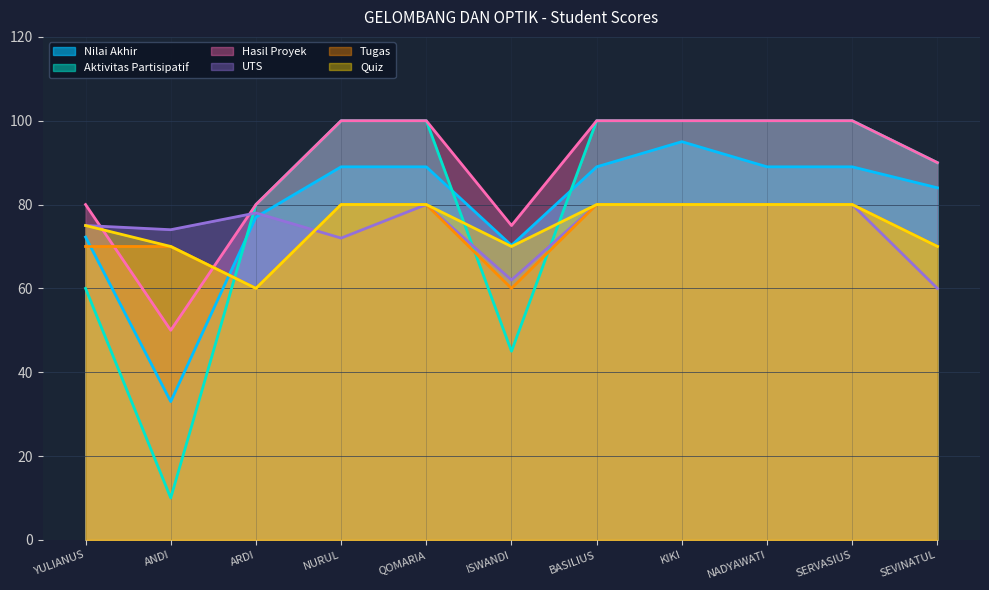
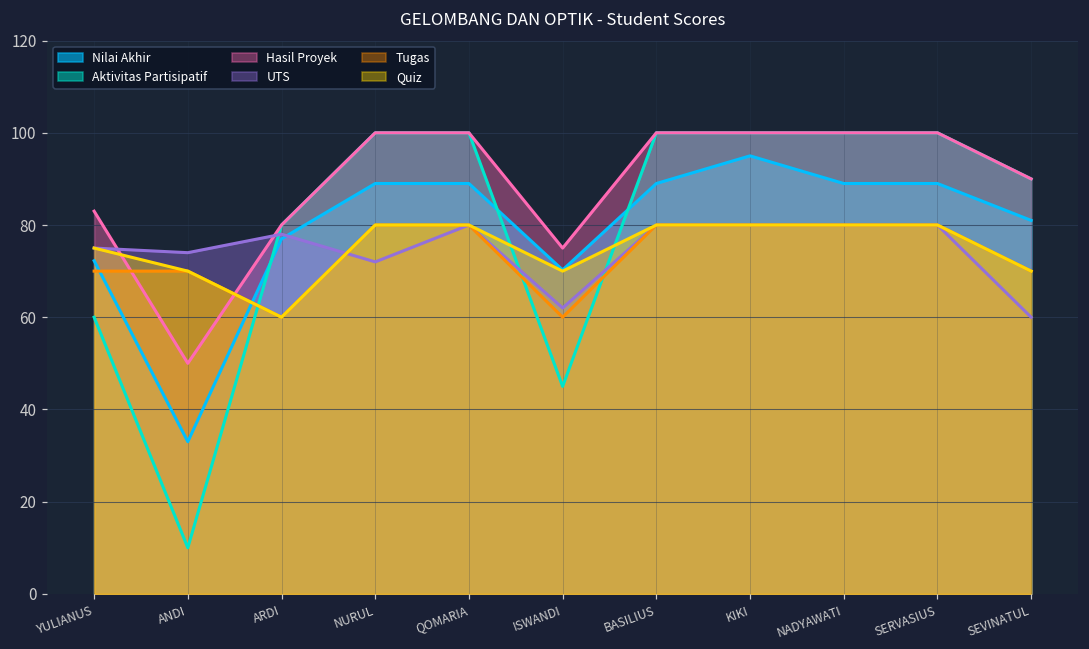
Hasil Proyek, YULIANUS: 80 -> 83
Nilai Akhir, SEVINATUL: 84 -> 81
